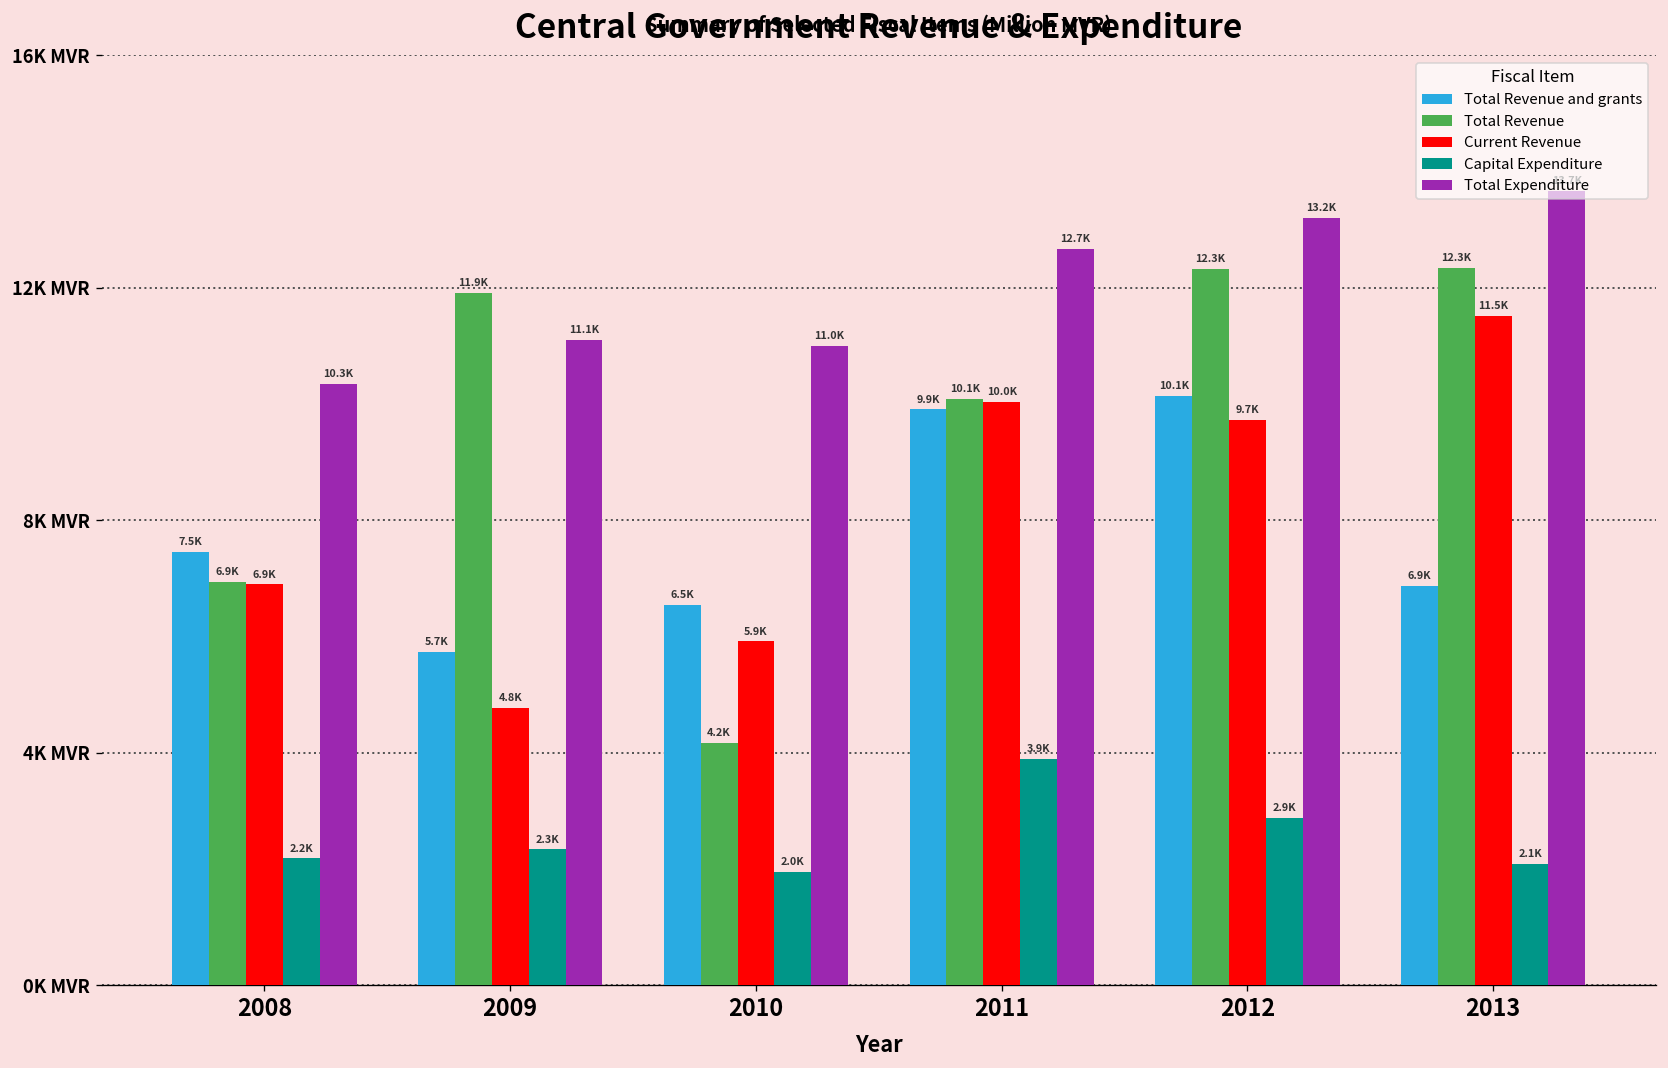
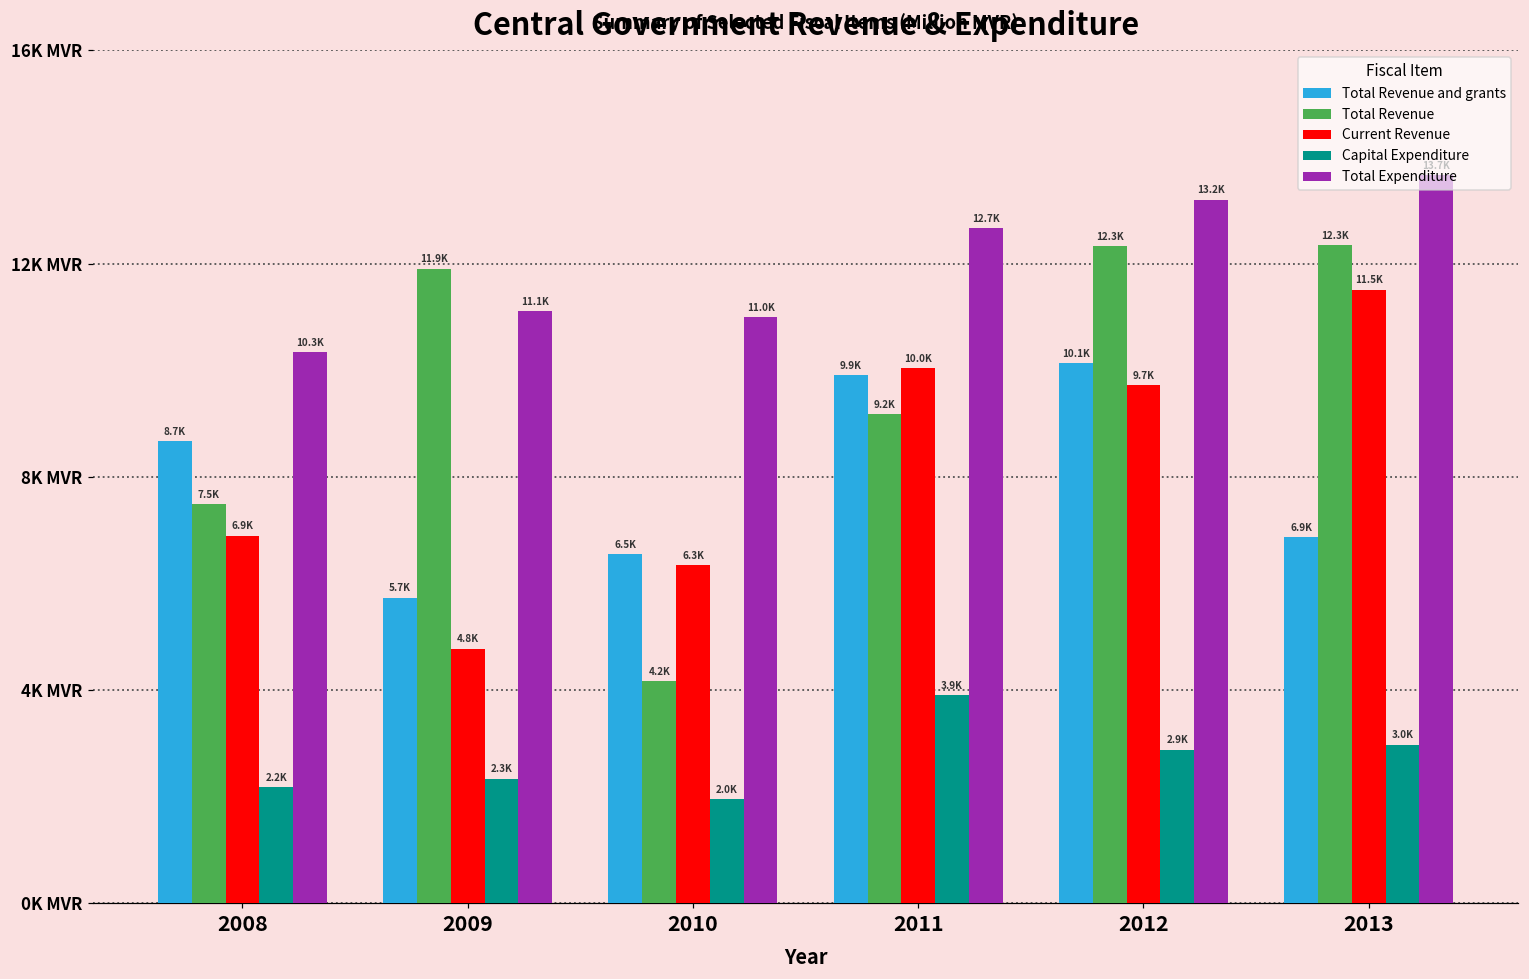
Total Revenue and grants, 2008: 7.5K -> 8.7K
Total Revenue, 2008: 6.9K -> 7.5K
Current Revenue, 2010: 5.9K -> 6.3K
Total Revenue, 2011: 10.1K -> 9.2K
Capital Expenditure, 2013: 2.1K -> 3.0K
